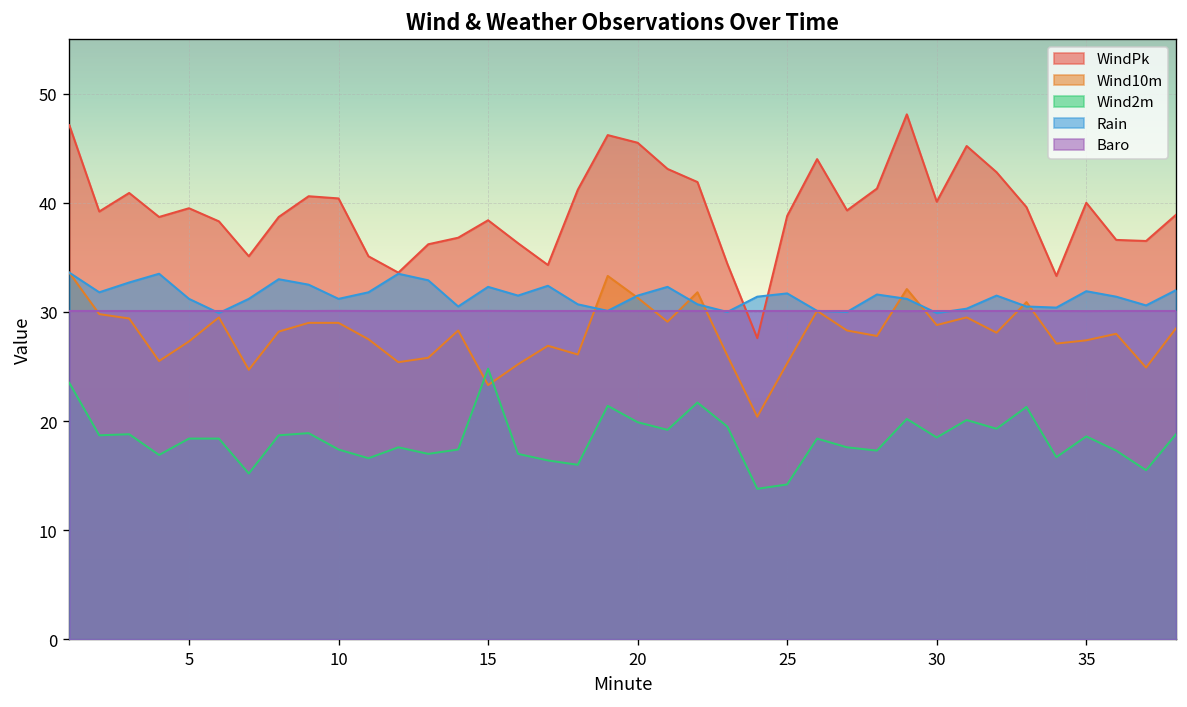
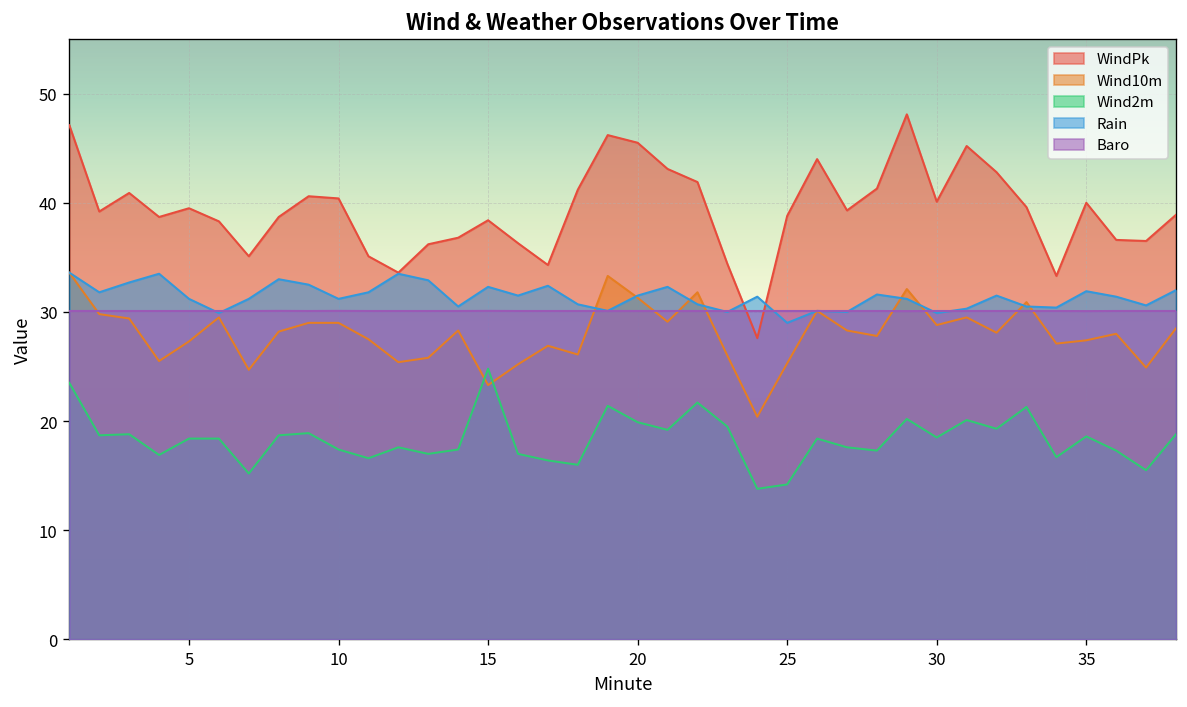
Rain, 25: 32 -> 29
